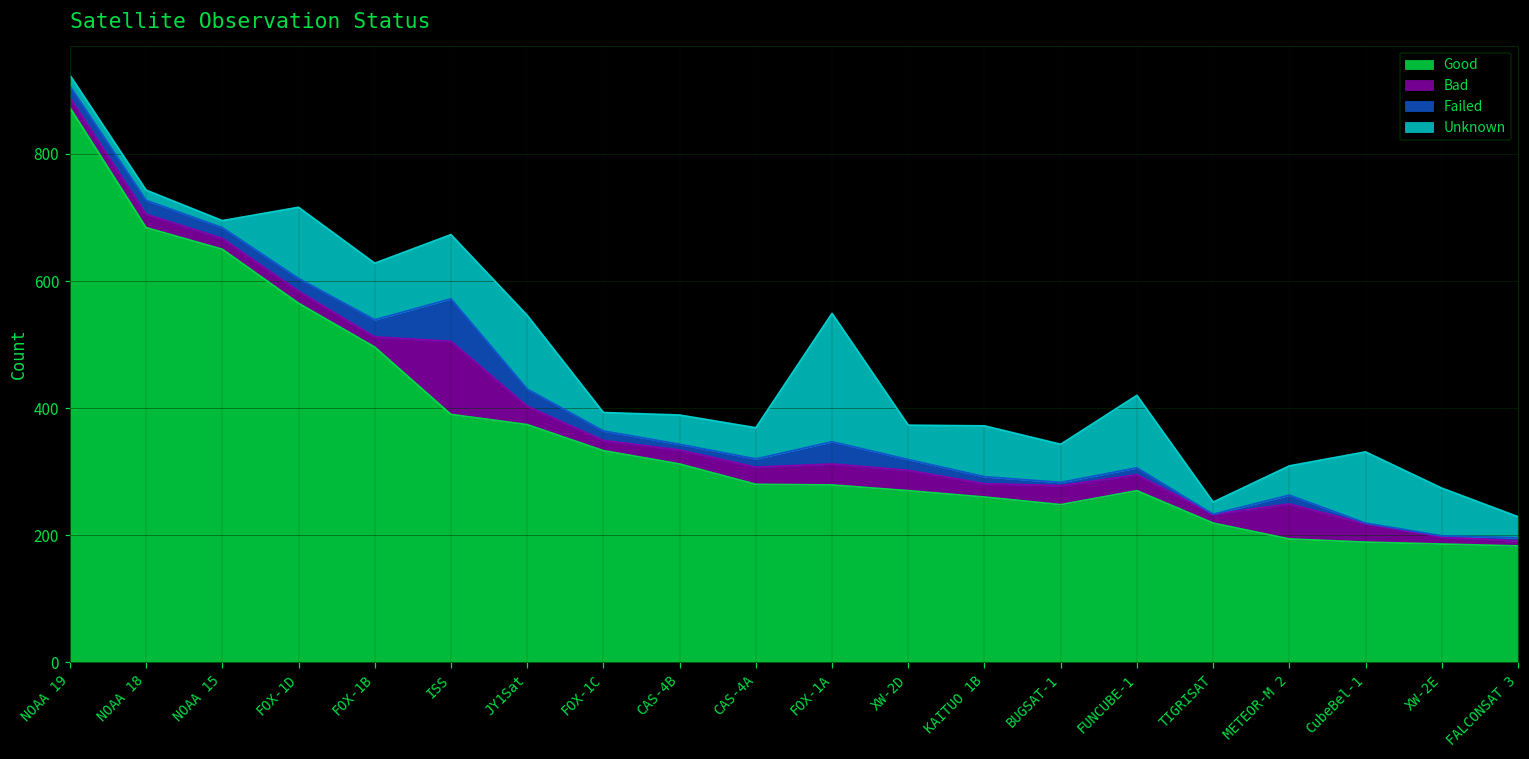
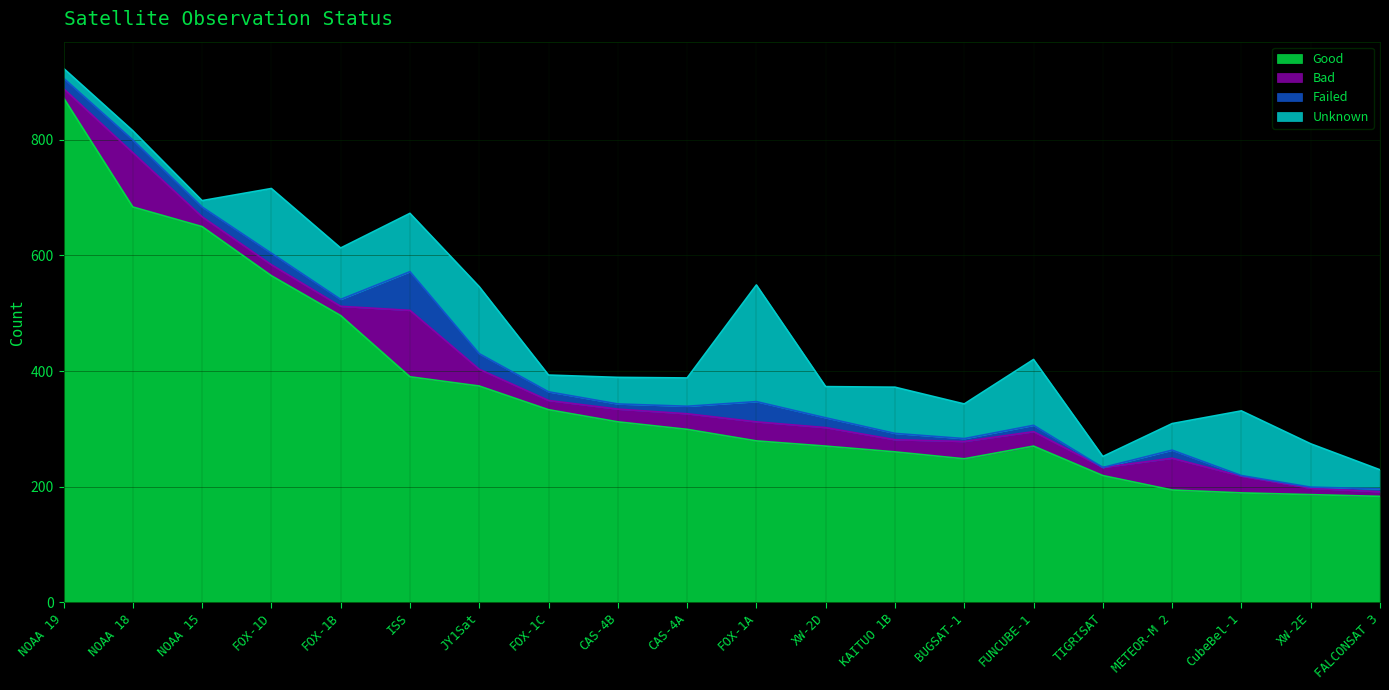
Bad, NOAA 18: 20 -> 90
Failed, FOX-1B: 30 -> 10
Good, CAS-4A: 280 -> 300
